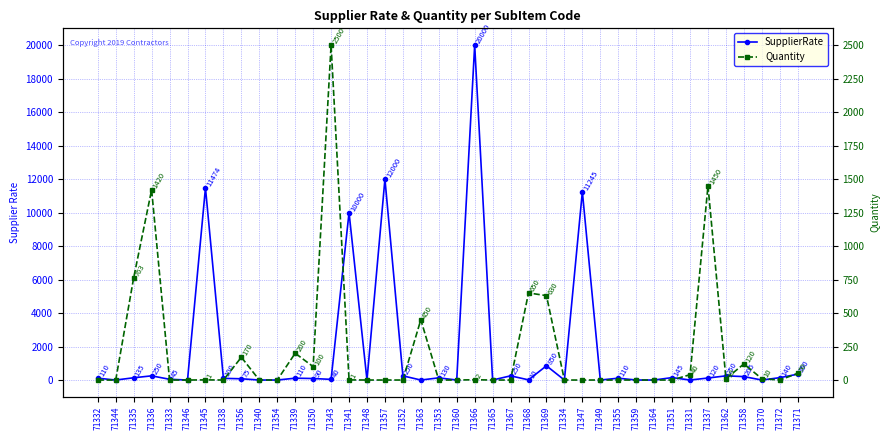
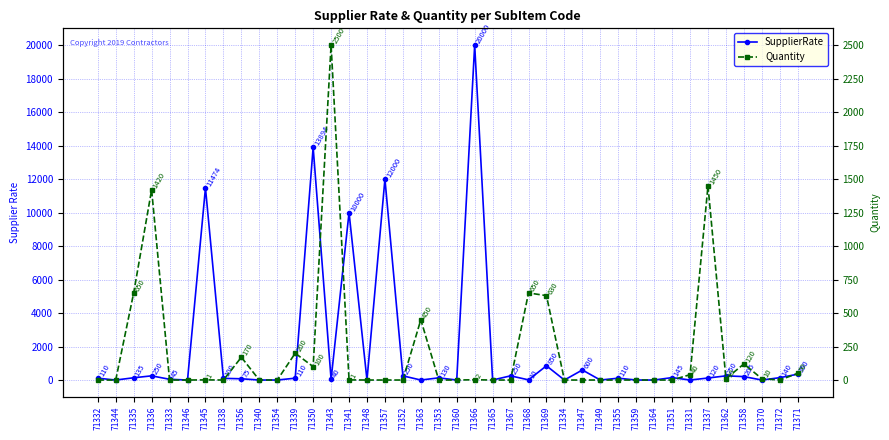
SupplierRate, 71350: 90 -> 13894
SupplierRate, 71347: 11245 -> 600
Quantity, 71335: 763 -> 650
